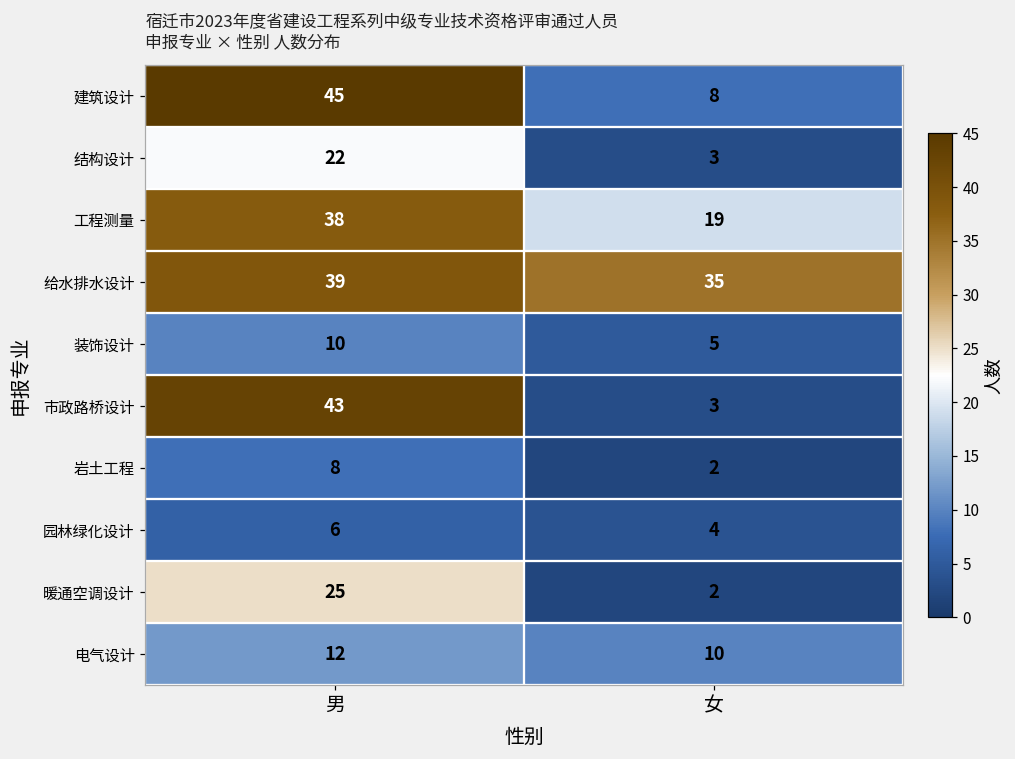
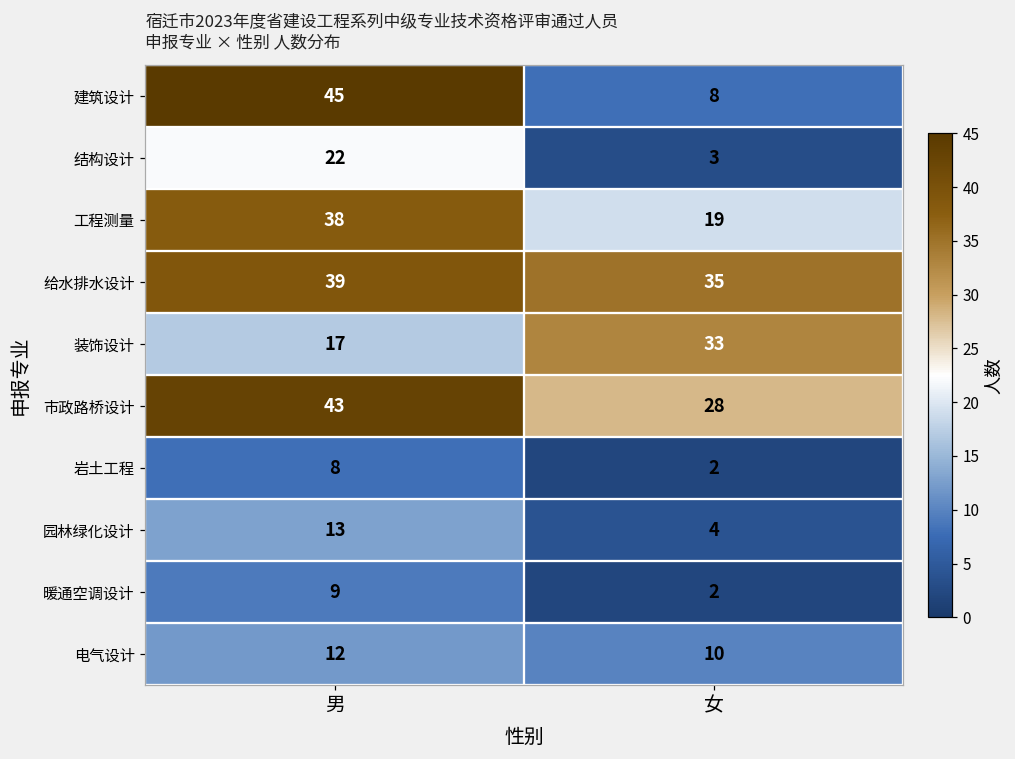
装饰设计, 男: 10 -> 17
装饰设计, 女: 5 -> 33
市政路桥设计, 女: 3 -> 28
园林绿化设计, 男: 6 -> 13
暖通空调设计, 男: 25 -> 9
